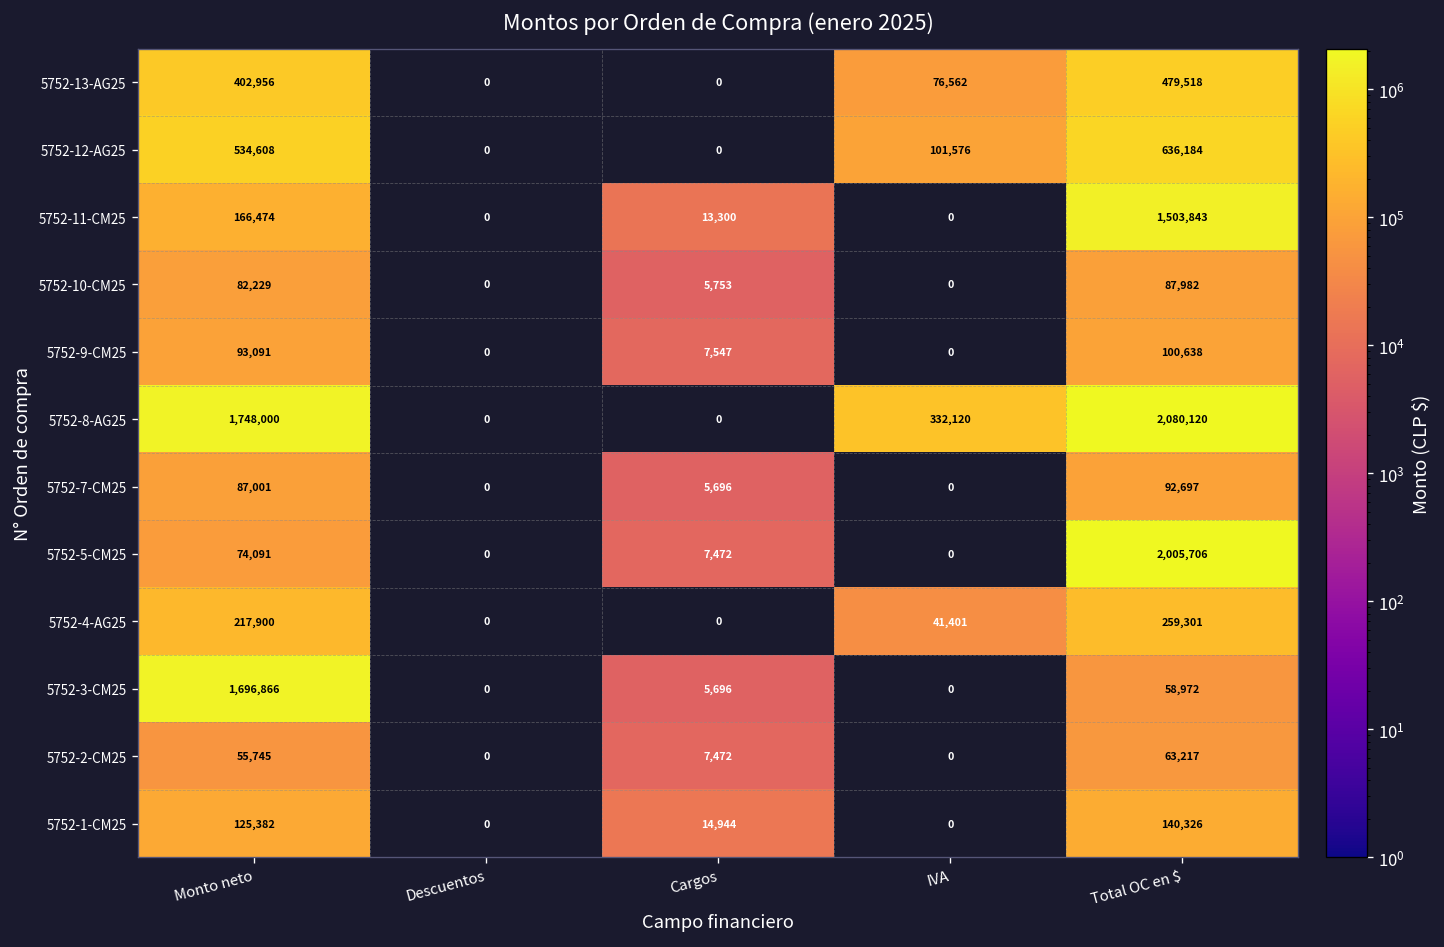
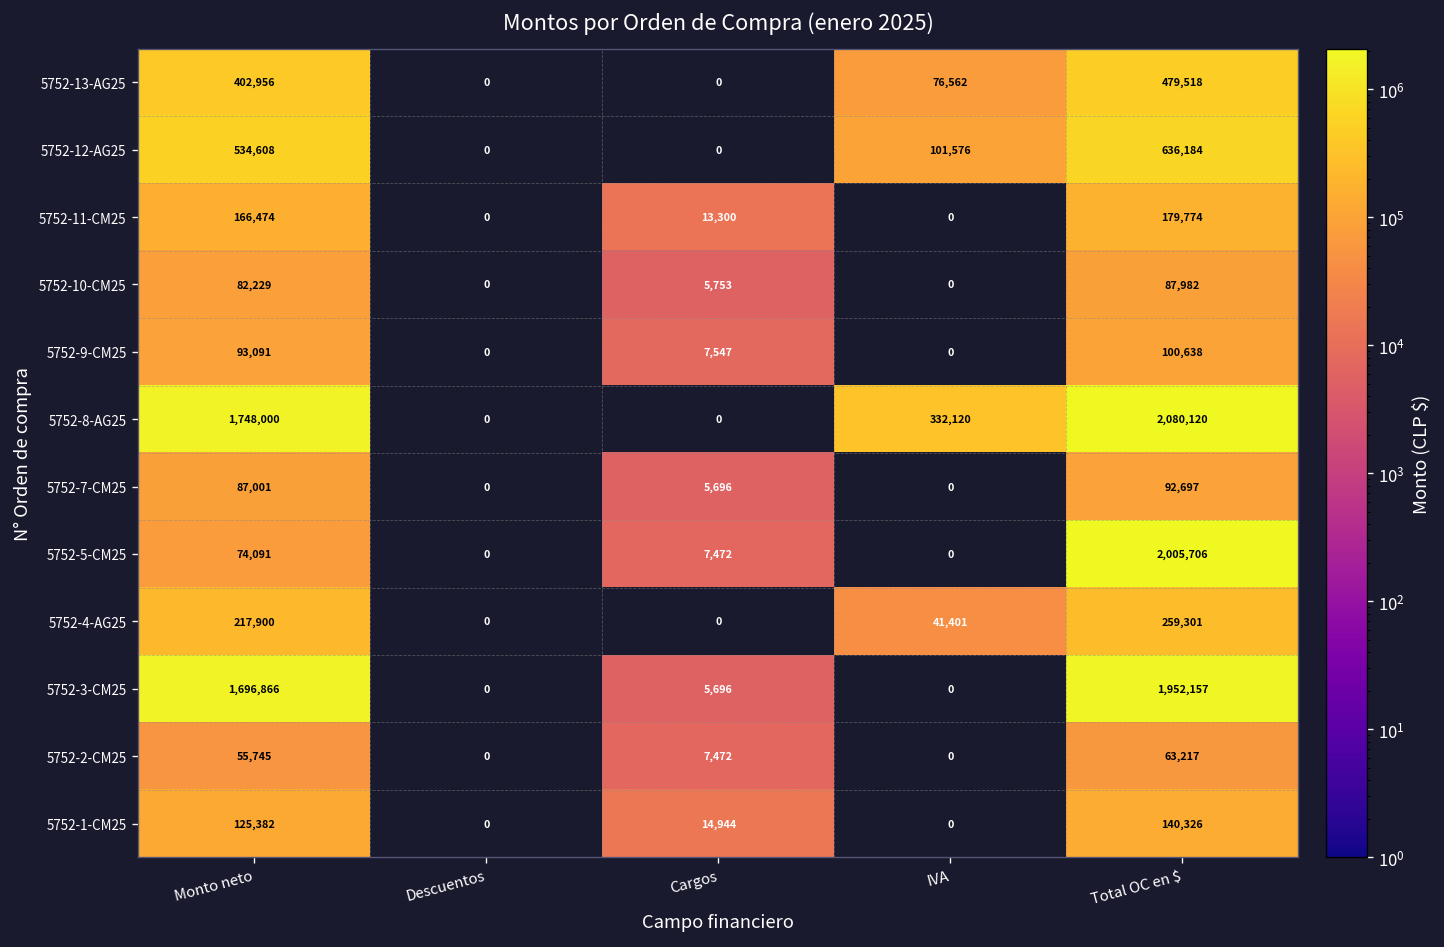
5752-11-CM25, Total OC en $: 1,503,843 -> 179,774
5752-3-CM25, Total OC en $: 58,972 -> 1,952,157
